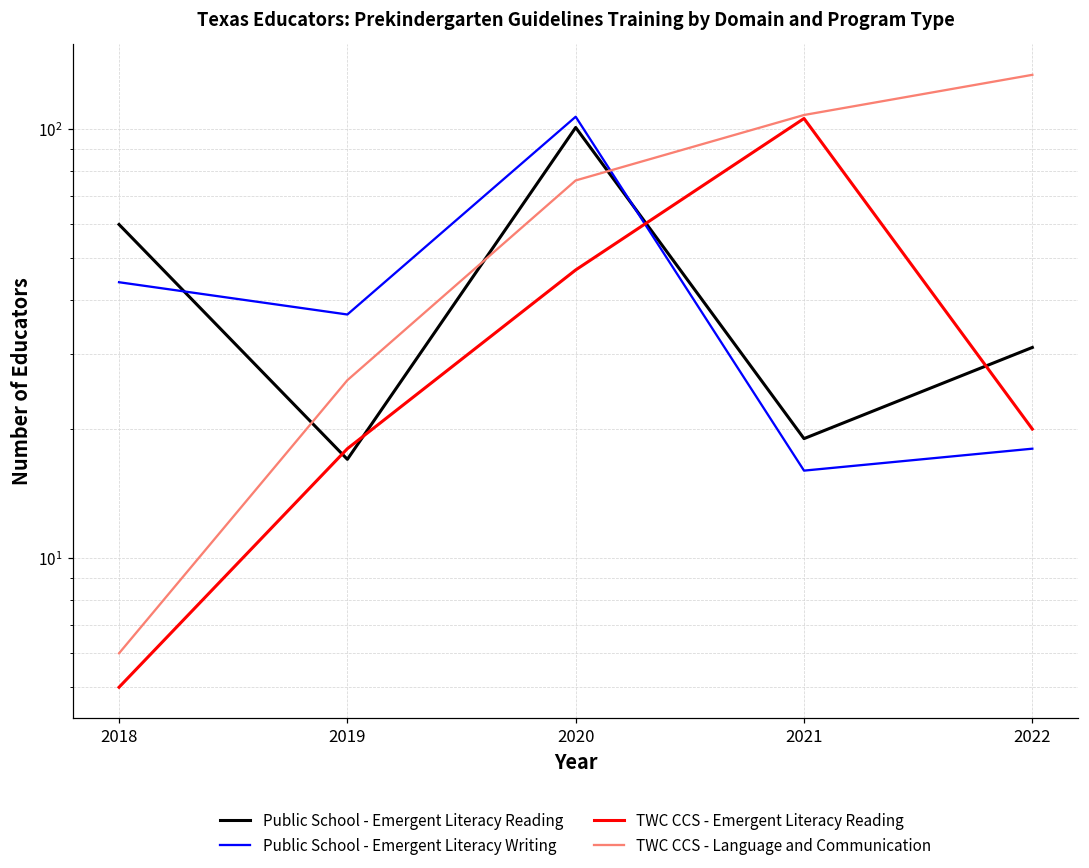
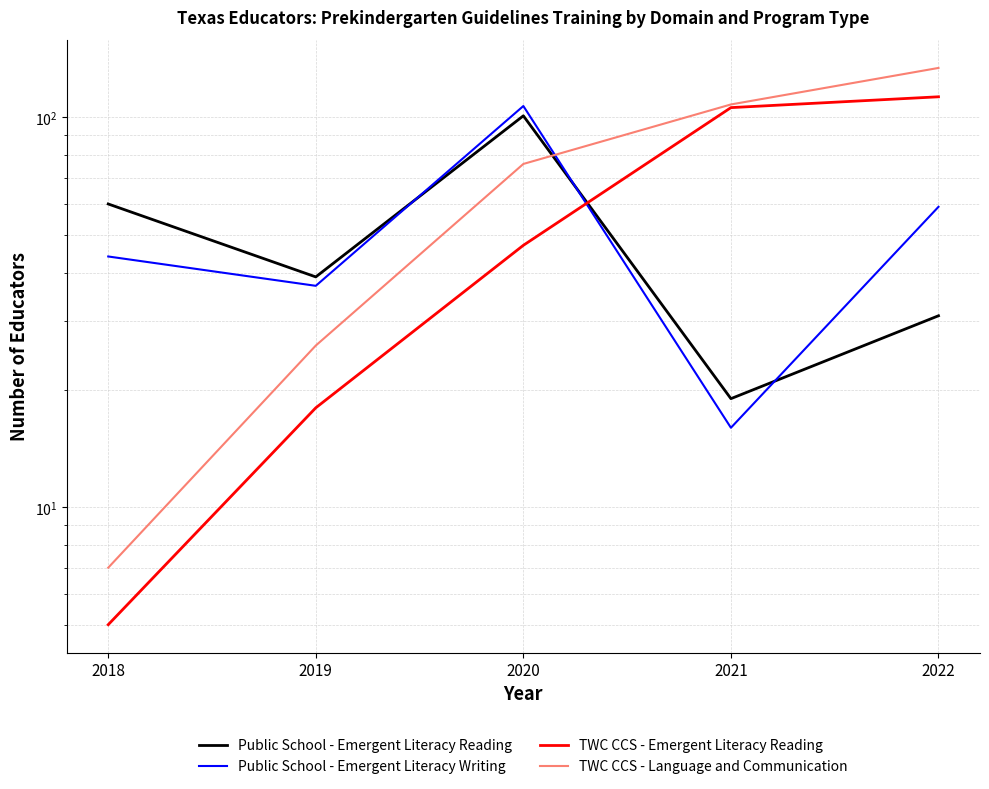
TWC CCS - Language and Communication, 2018: 6 -> 7
Public School - Emergent Literacy Reading, 2019: 17 -> 39
Public School - Emergent Literacy Writing, 2022: 18 -> 59
TWC CCS - Emergent Literacy Reading, 2022: 20 -> 113
